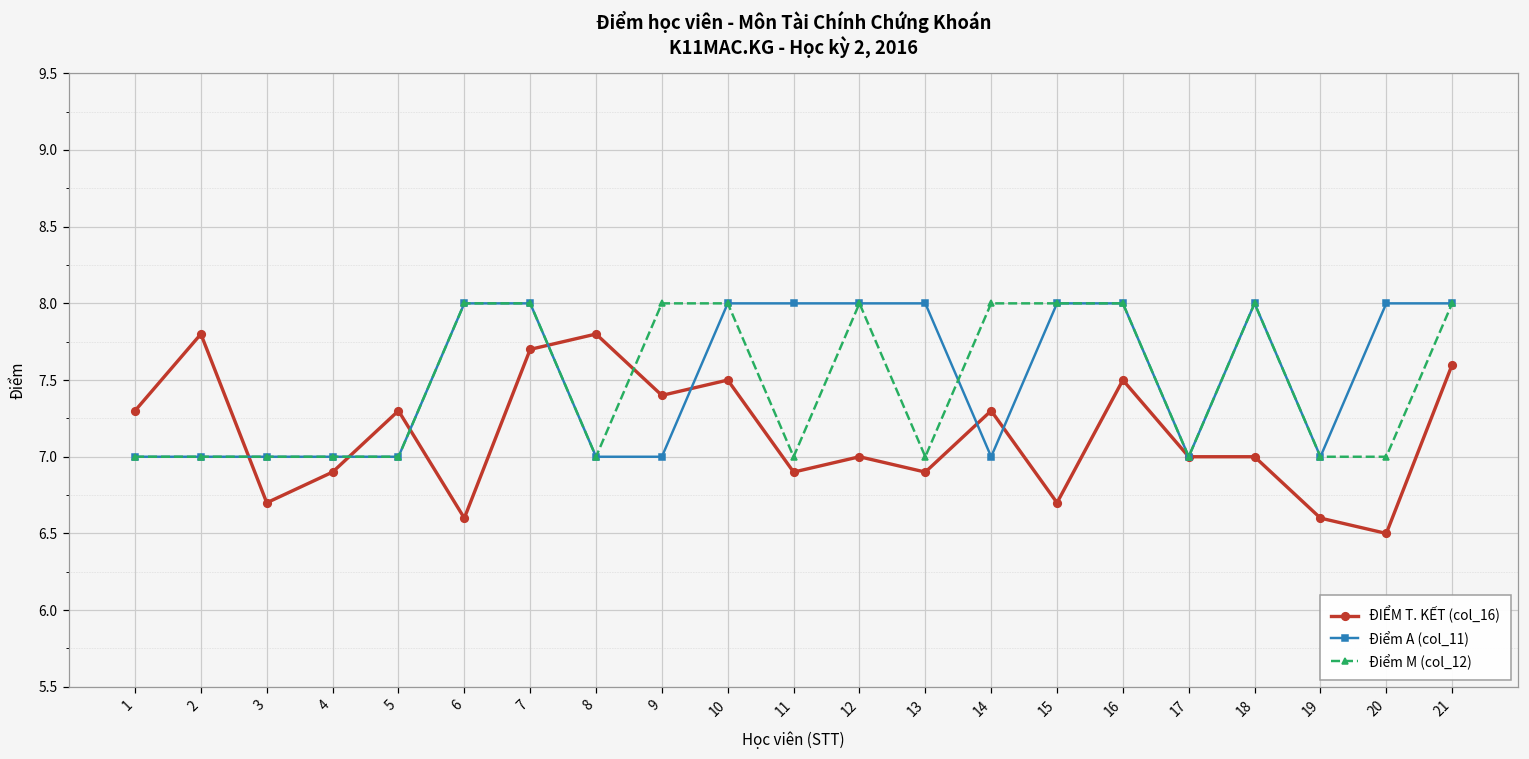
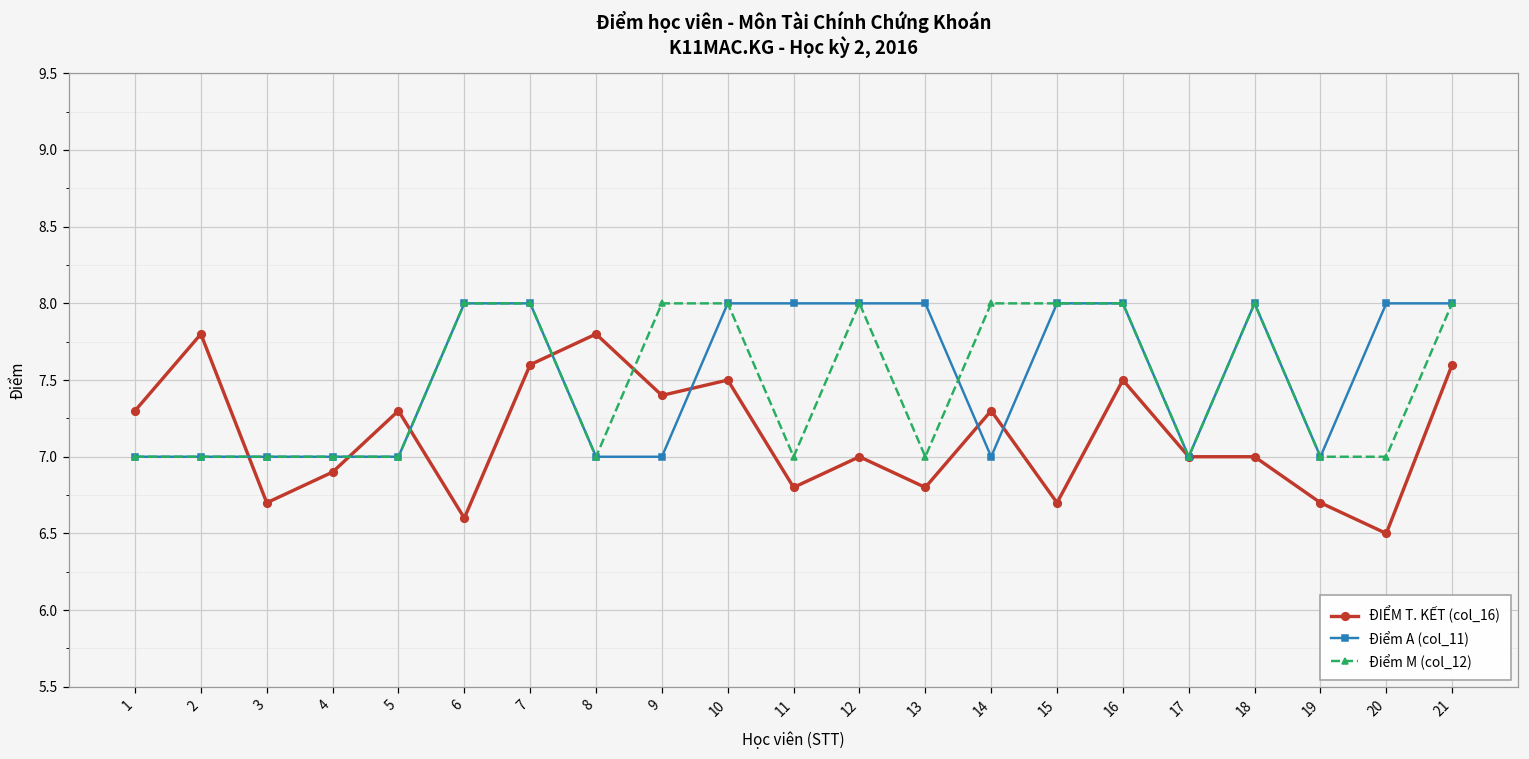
ĐIỂM T. KẾT (col_16), 7: 7.7 -> 7.6
ĐIỂM T. KẾT (col_16), 11: 6.9 -> 6.8
ĐIỂM T. KẾT (col_16), 13: 6.9 -> 6.8
ĐIỂM T. KẾT (col_16), 19: 6.6 -> 6.7
